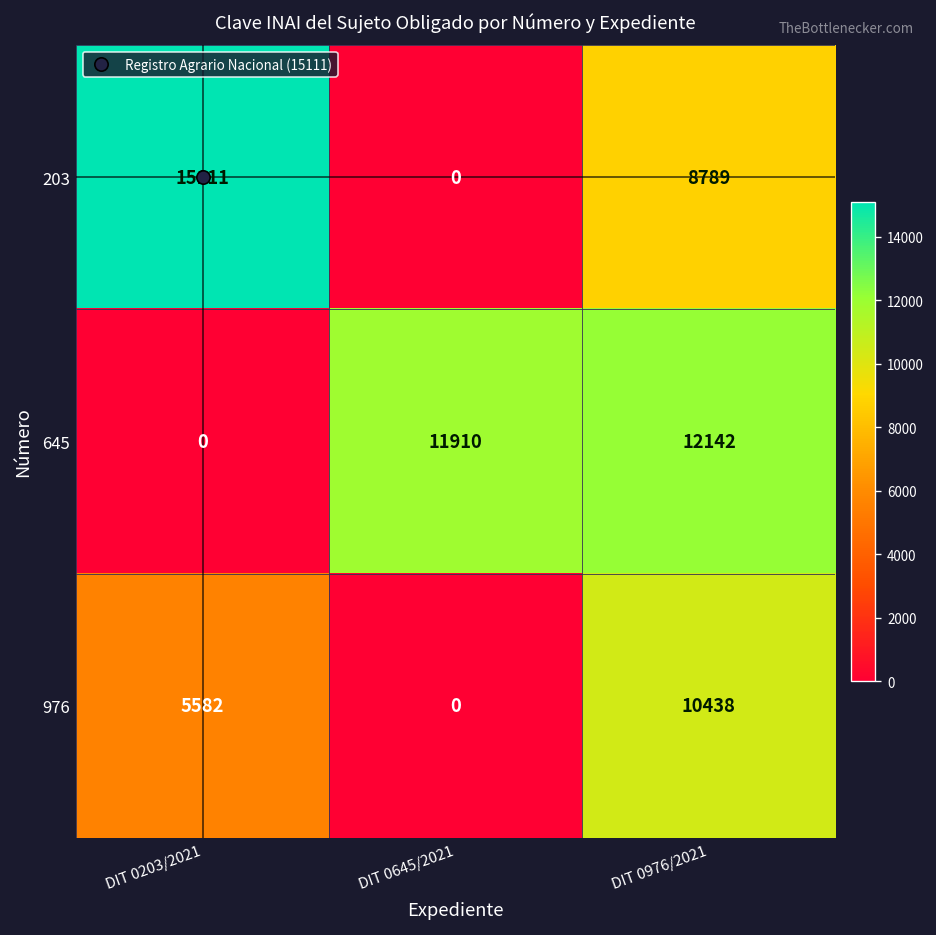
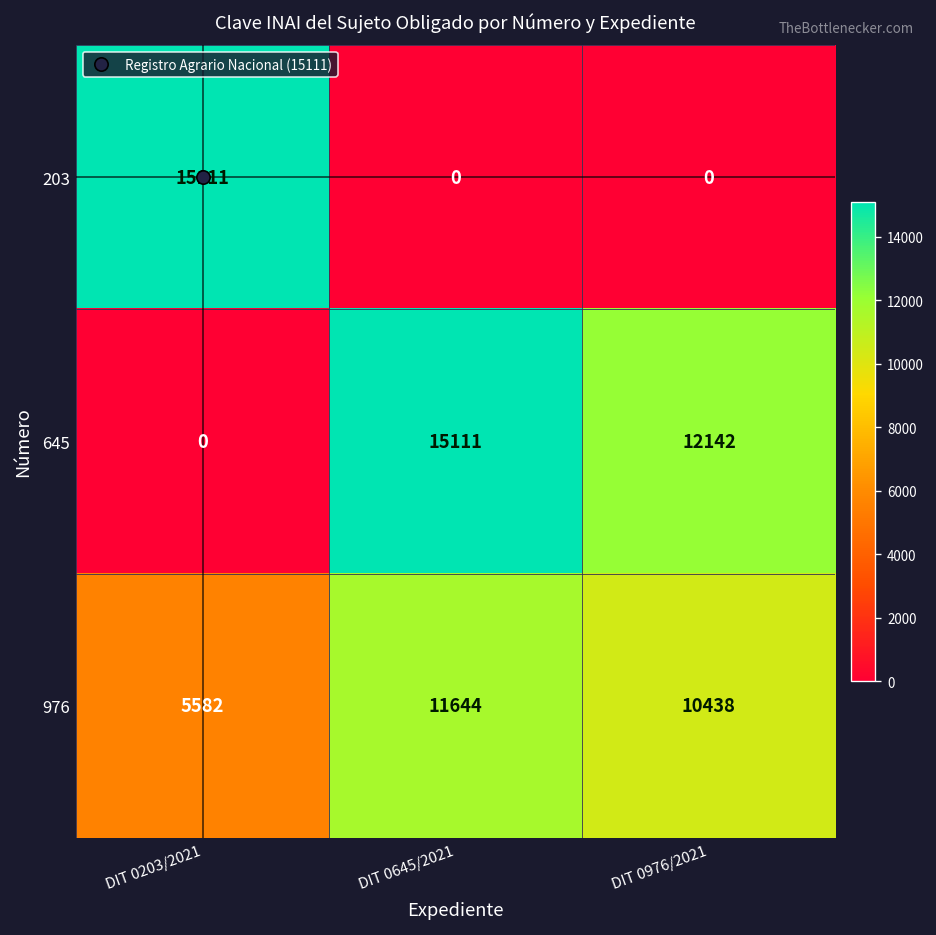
203, DIT 0976/2021: 8789 -> 0
645, DIT 0645/2021: 11910 -> 15111
976, DIT 0645/2021: 0 -> 11644
